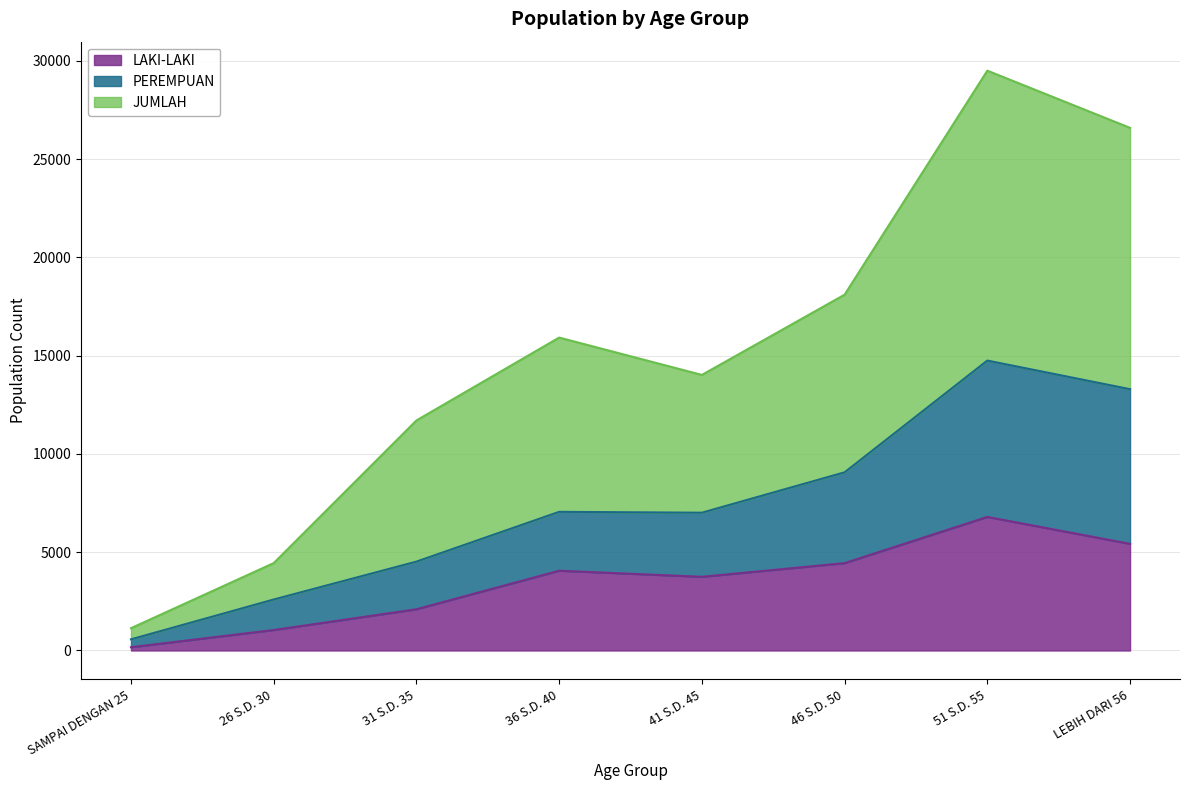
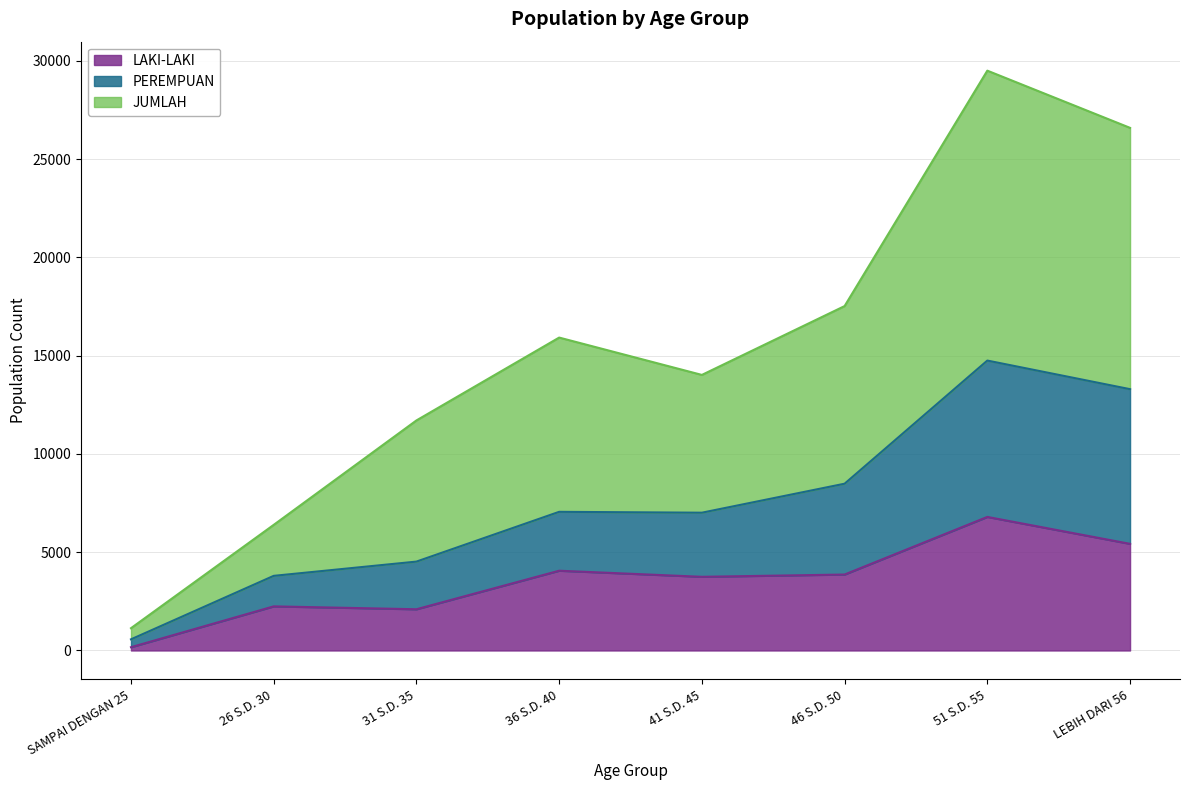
LAKI-LAKI, 26 S.D. 30: 1000 -> 2200
JUMLAH, 26 S.D. 30: 1900 -> 2600
LAKI-LAKI, 46 S.D. 50: 4400 -> 3900
